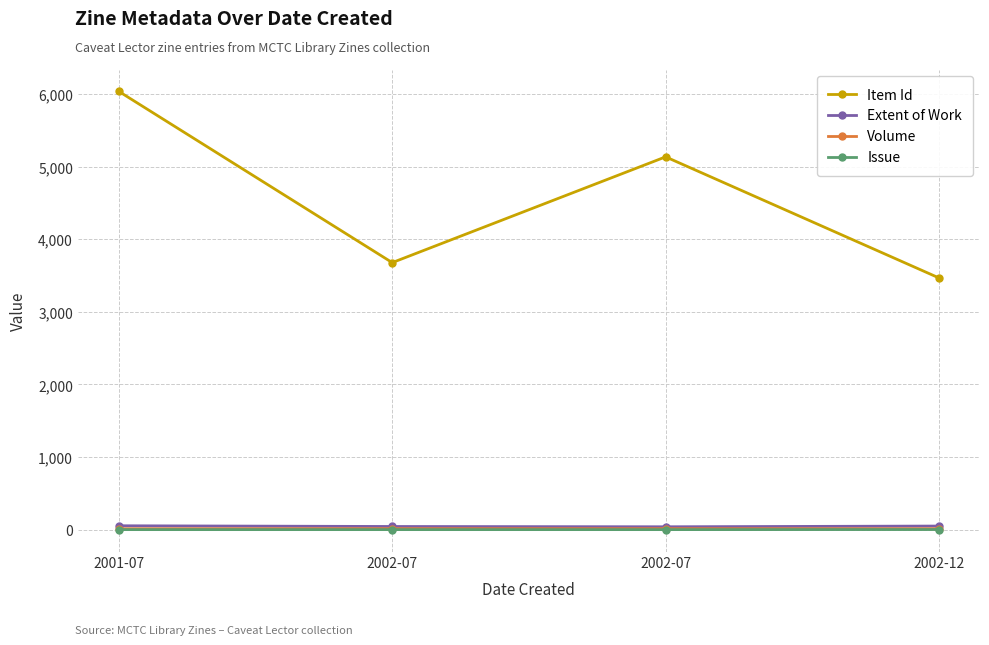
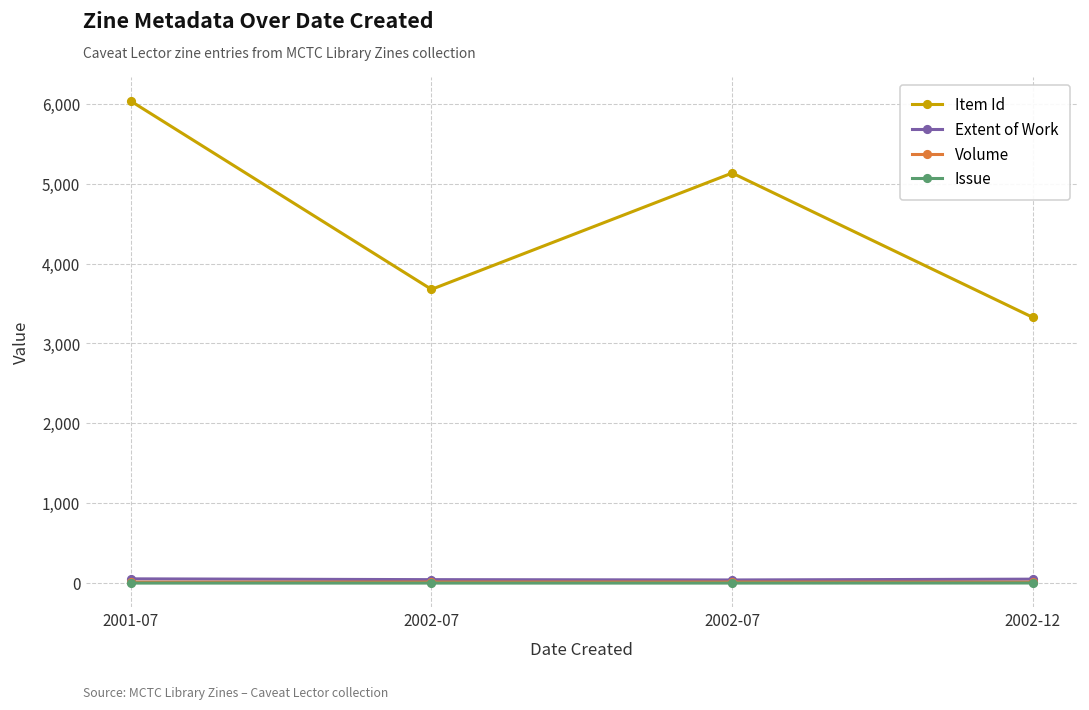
Item Id, 2002-12: 3,500 -> 3,300
